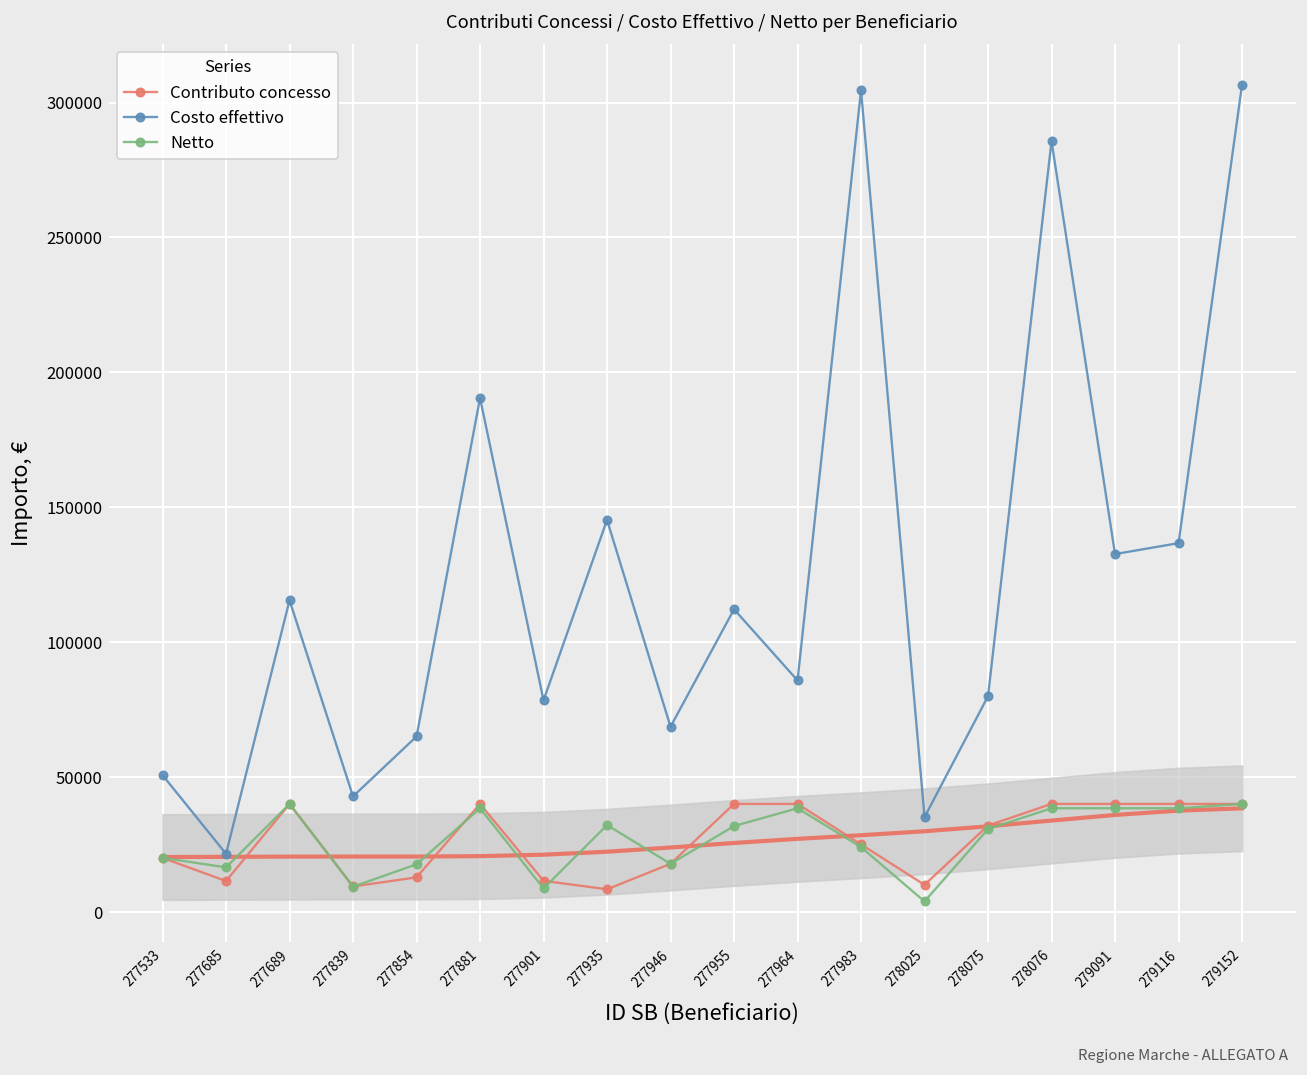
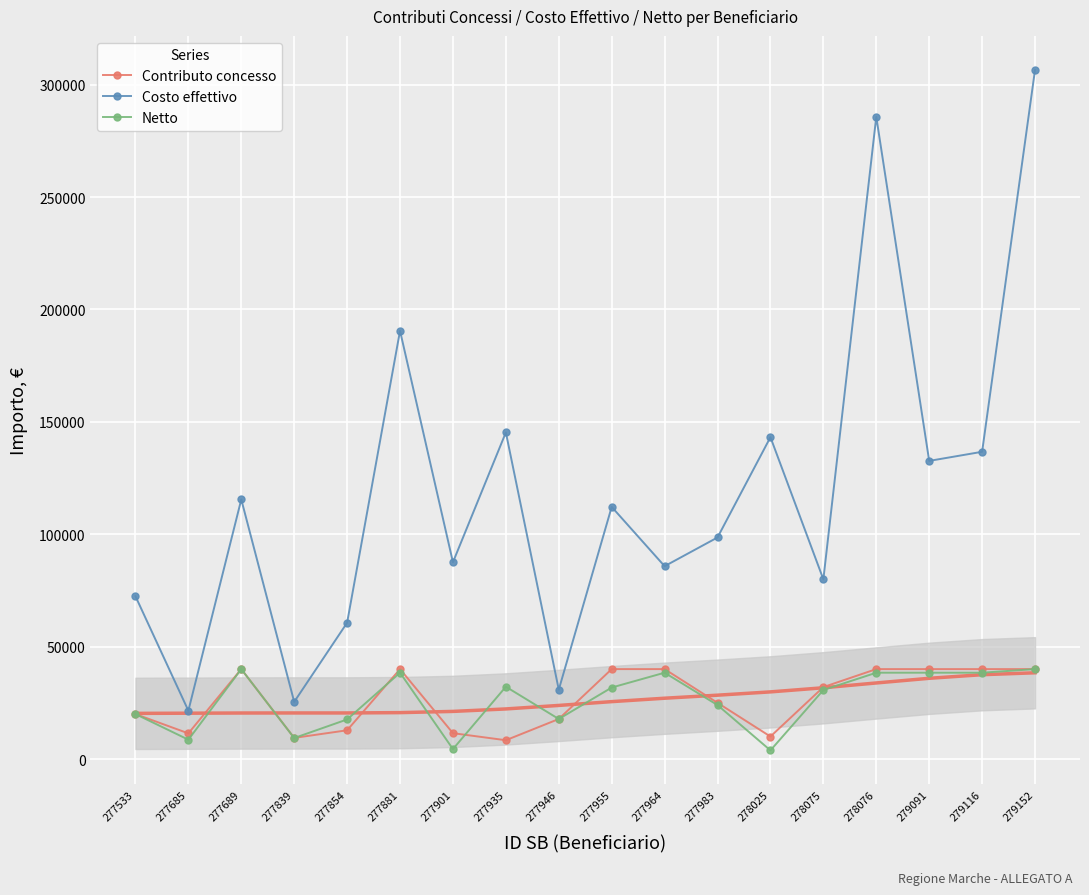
Costo effettivo, 277533: 51000 -> 72000
Netto, 277685: 16000 -> 9000
Costo effettivo, 277839: 43000 -> 25000
Costo effettivo, 277854: 65000 -> 61000
Costo effettivo, 277901: 78000 -> 88000
Netto, 277901: 9000 -> 4000
Costo effettivo, 277946: 69000 -> 31000
Costo effettivo, 277983: 305000 -> 99000
Costo effettivo, 278025: 35000 -> 143000
